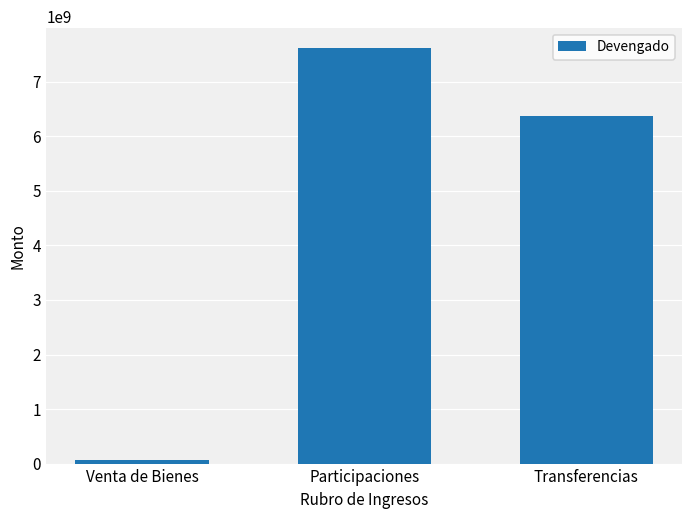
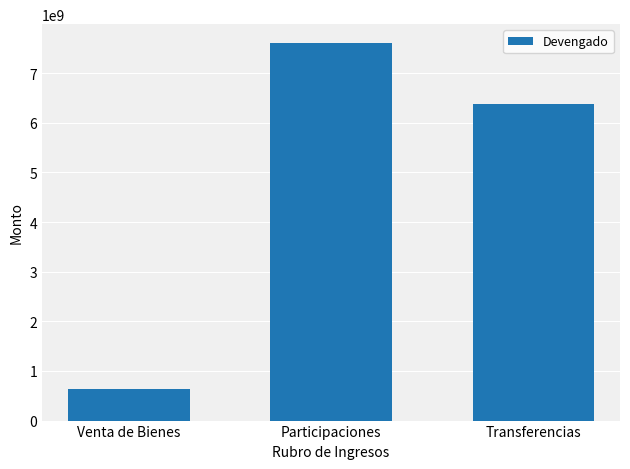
Venta de Bienes: 100000000 -> 600000000
